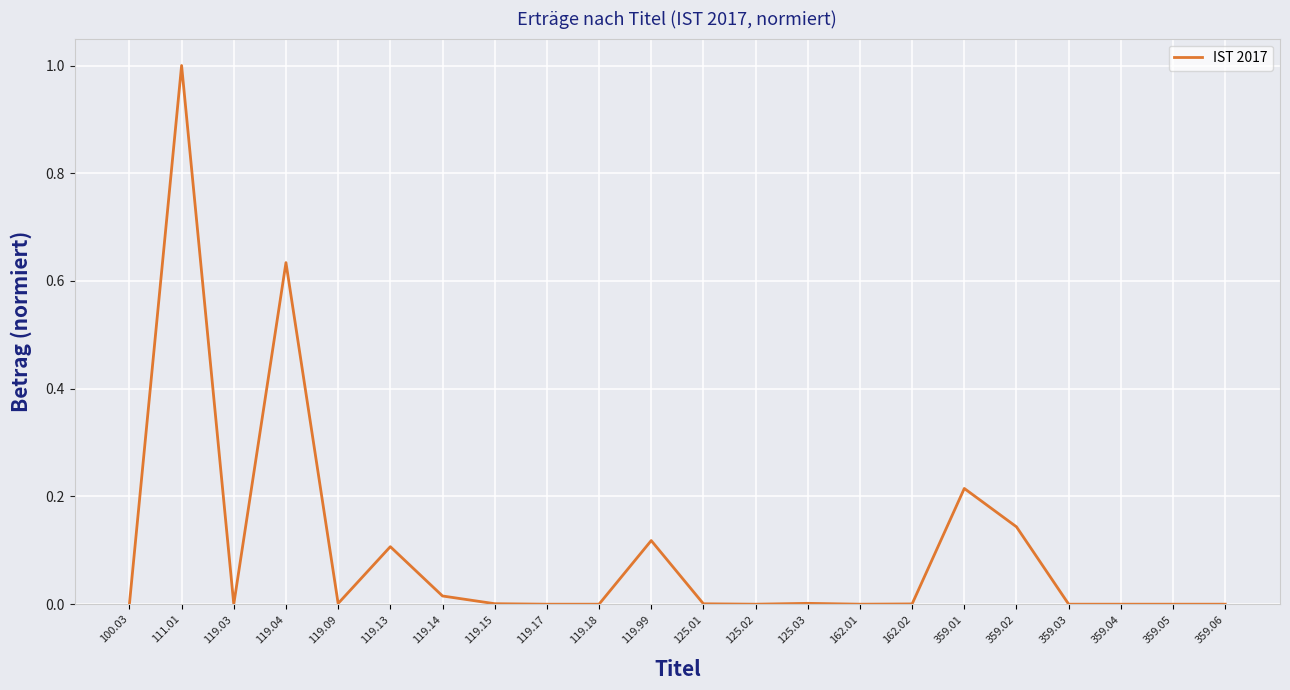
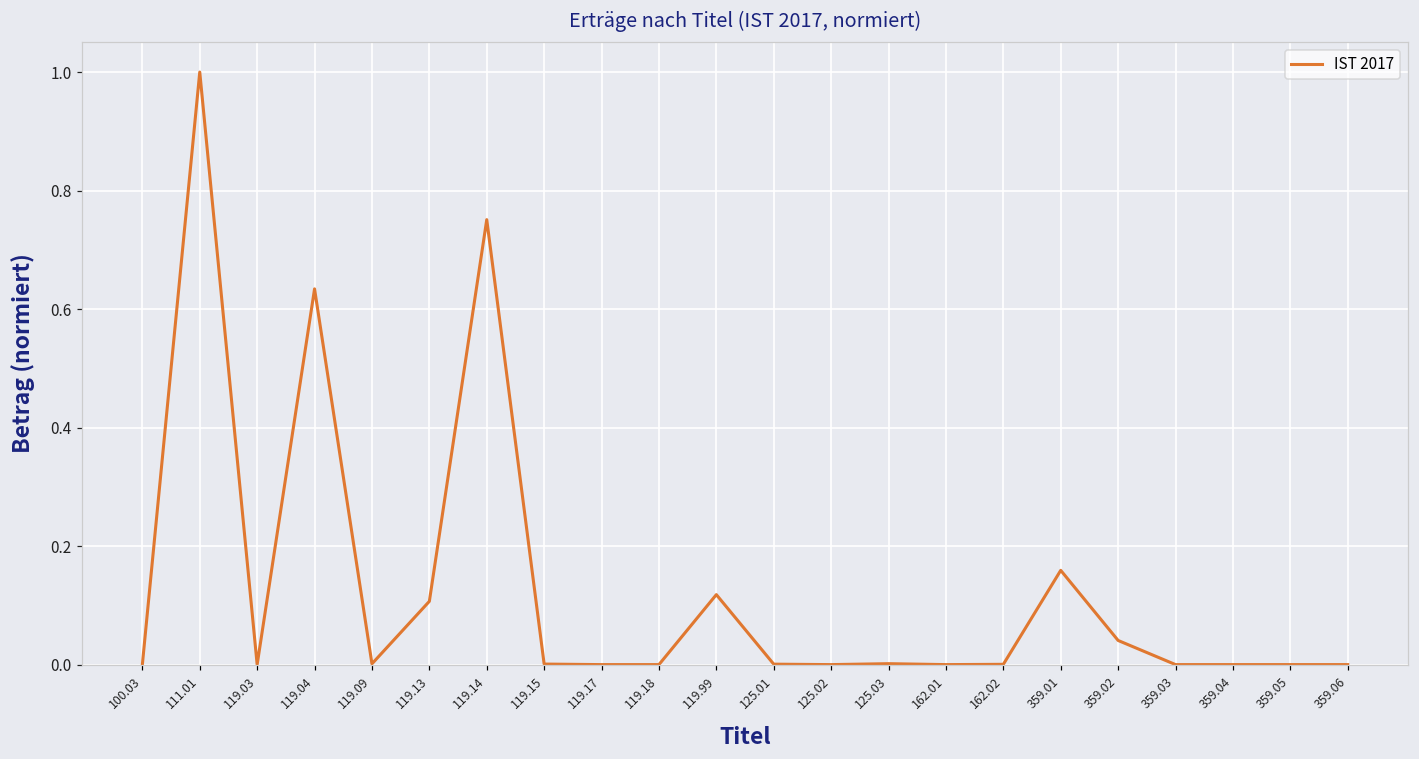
119.14: 0.02 -> 0.75
359.01: 0.21 -> 0.16
359.02: 0.14 -> 0.04
